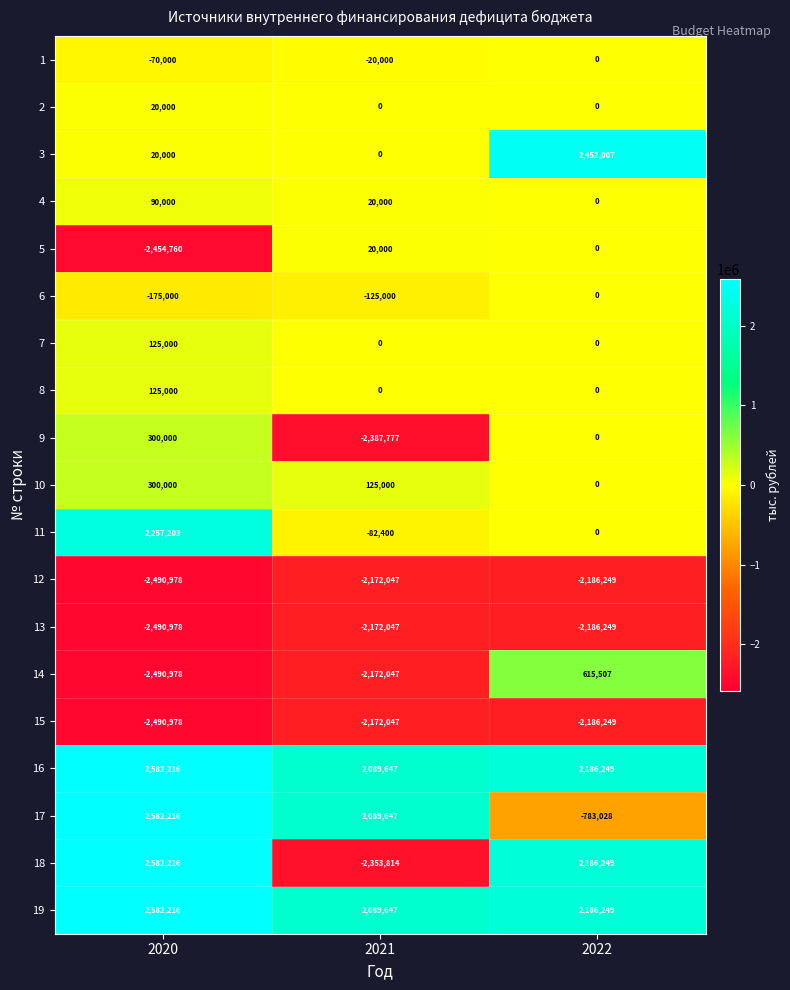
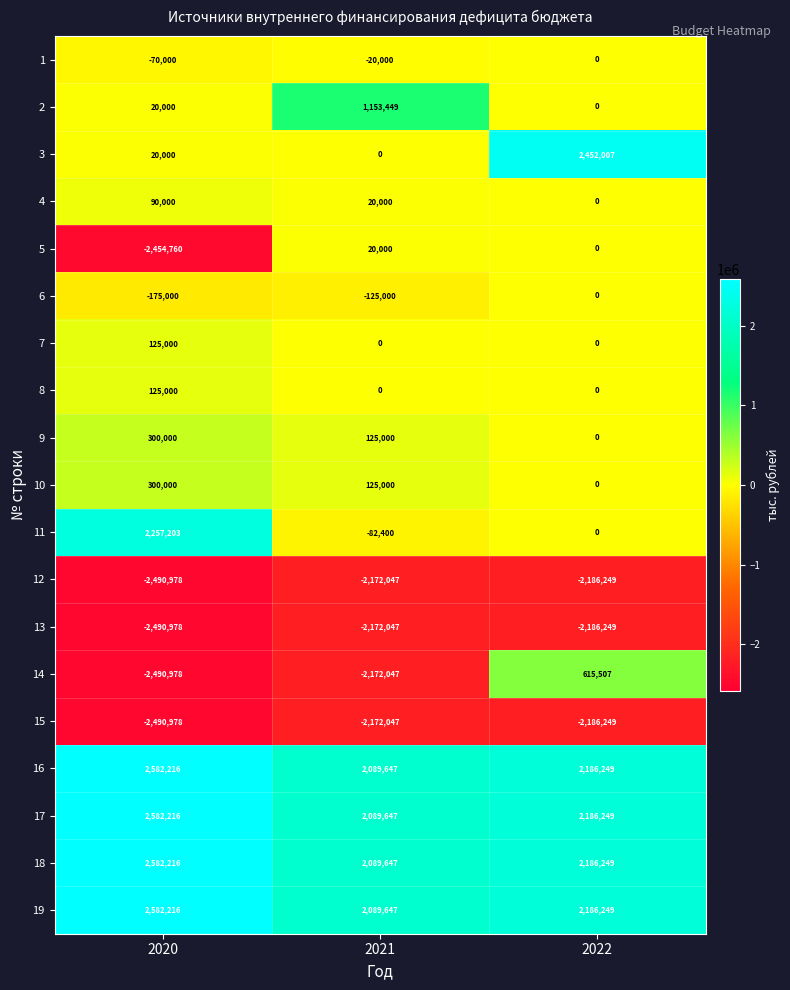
2, 2021: 0 -> 1,153,449
9, 2021: -2,387,777 -> 125,000
17, 2022: -783,028 -> 2,186,249
18, 2021: -2,353,814 -> 2,089,647
